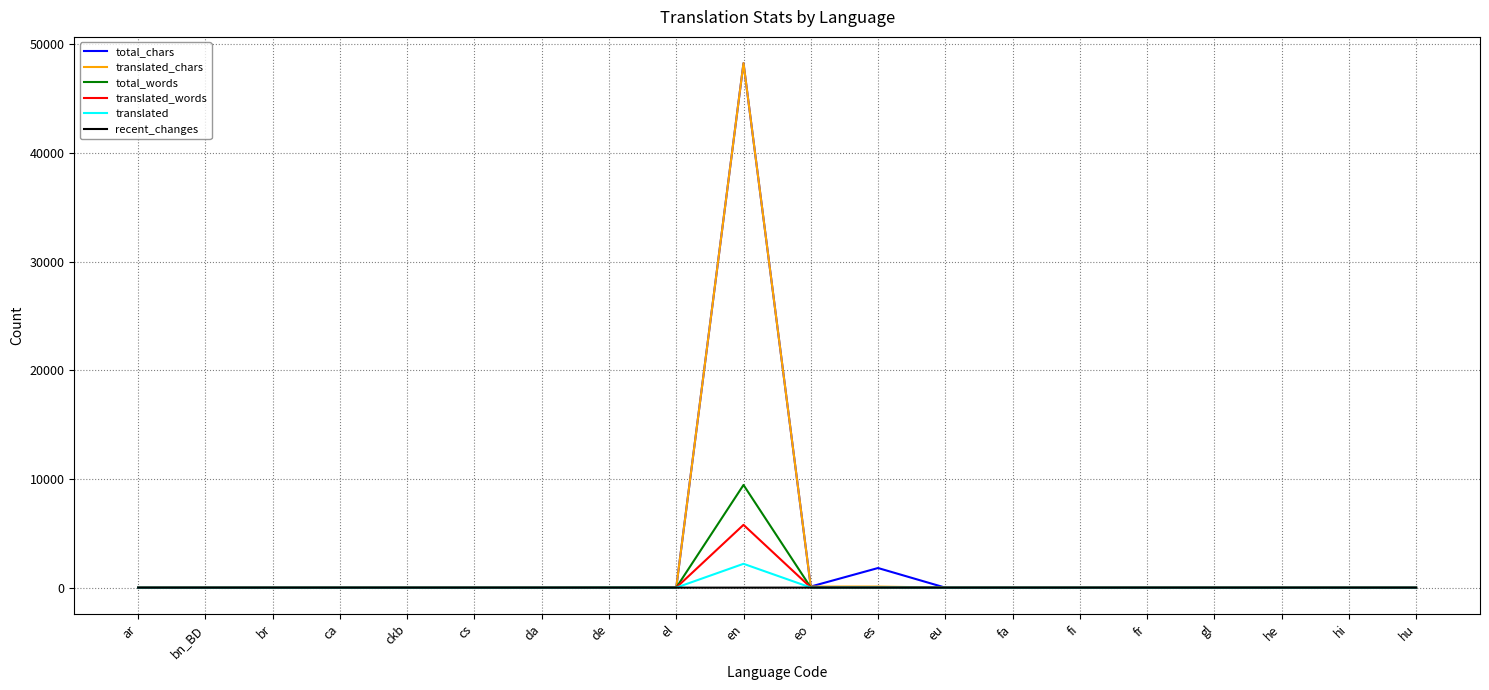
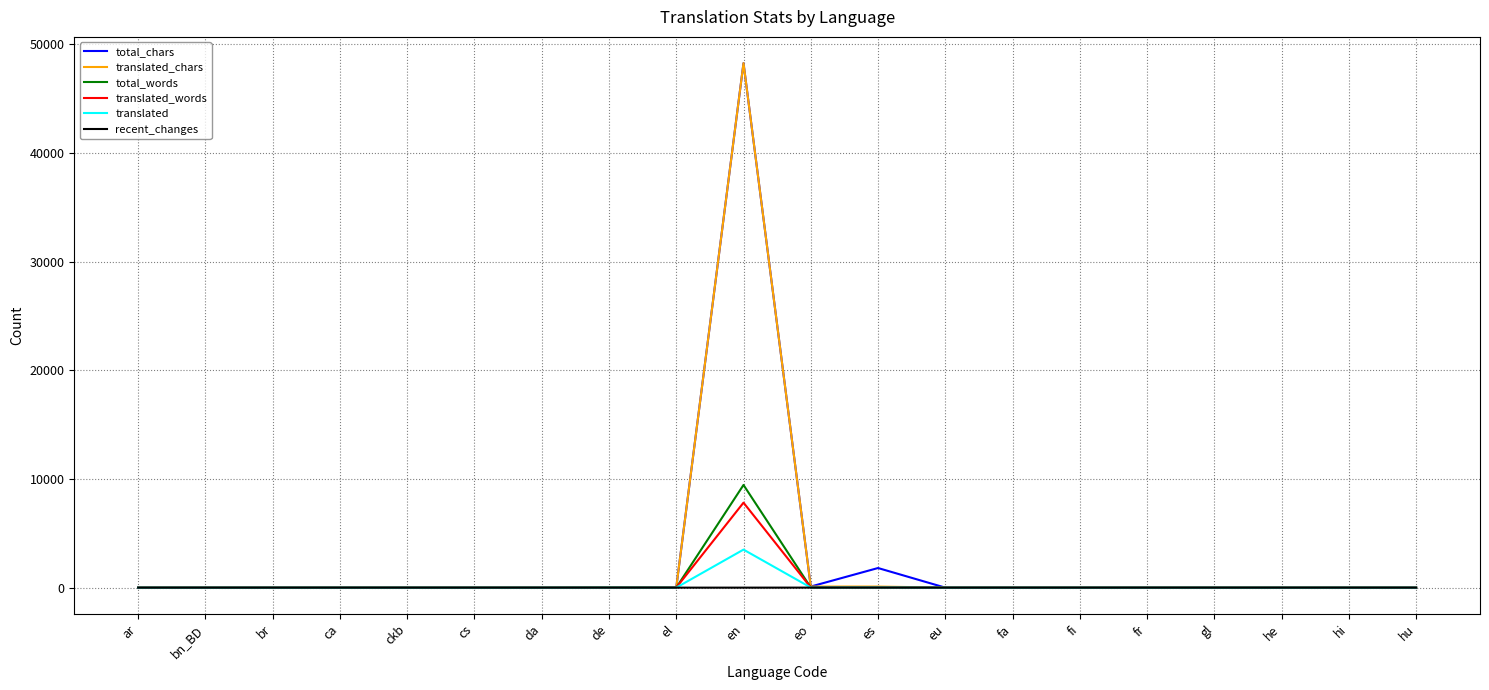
translated_words, en: 5800 -> 7800
translated, en: 2200 -> 3500
